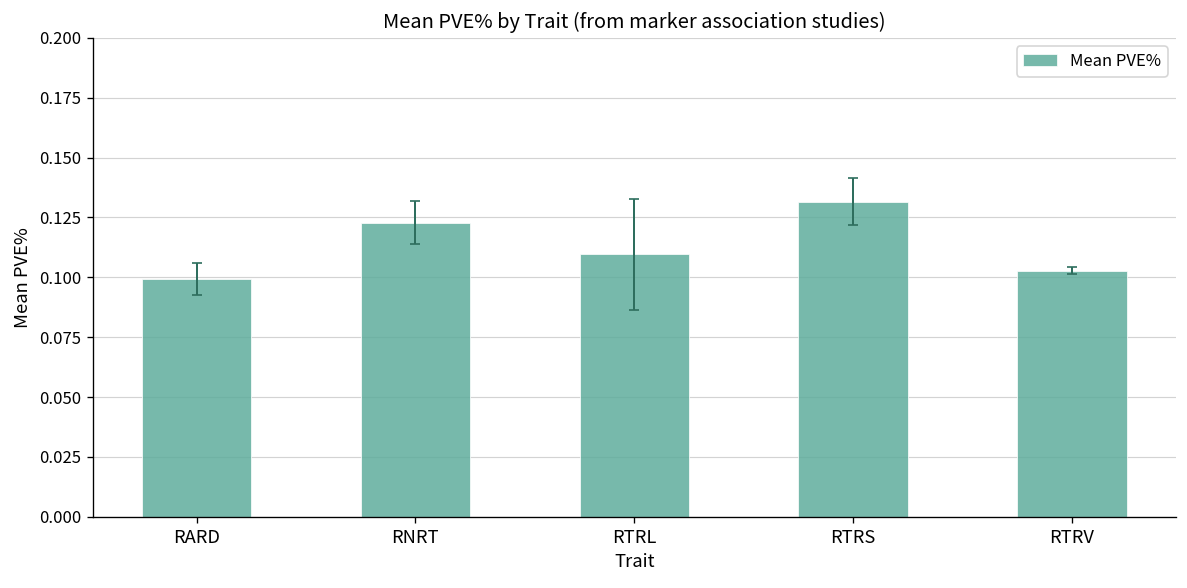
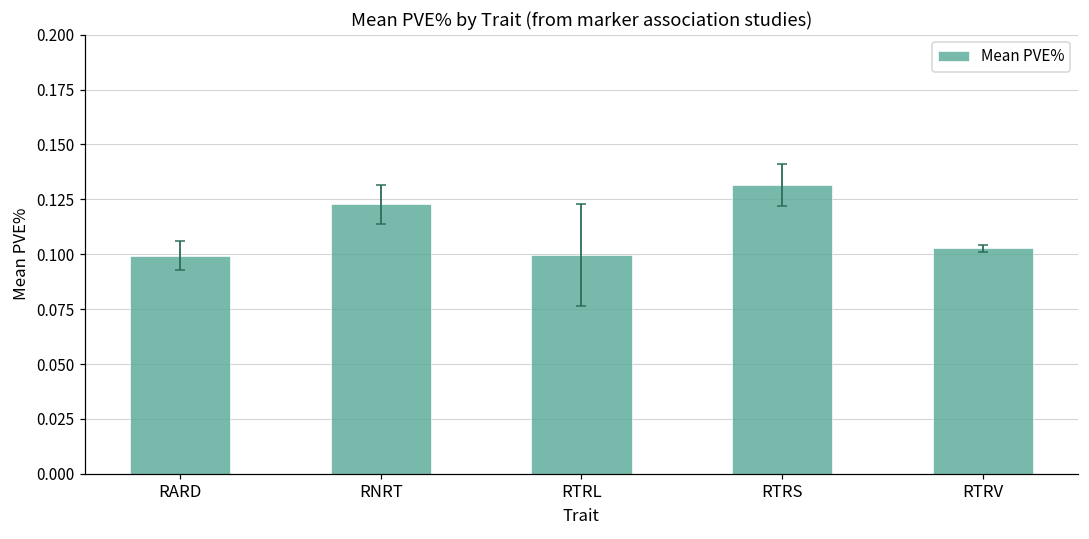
Mean PVE%, RTRL: 0.110 -> 0.100
